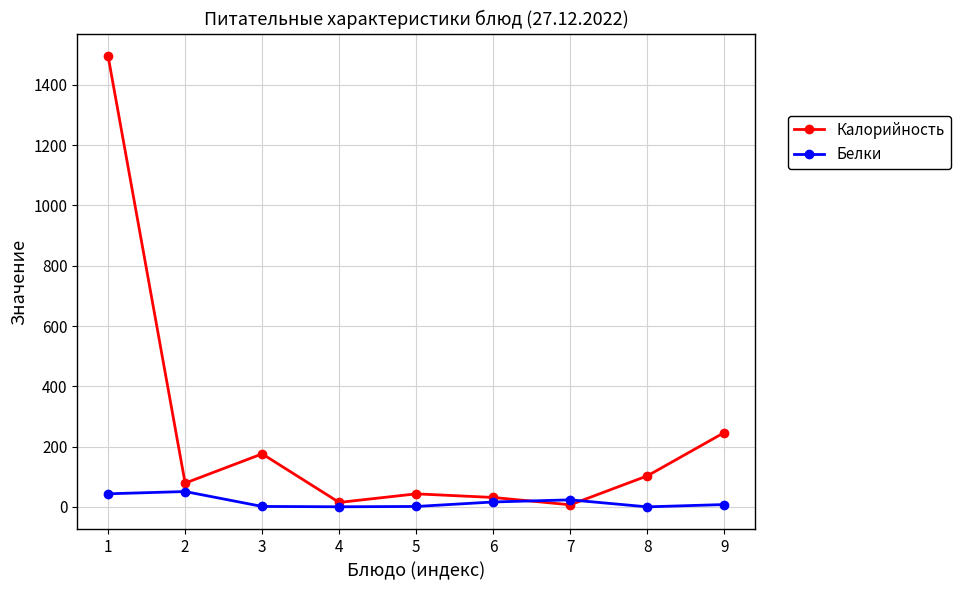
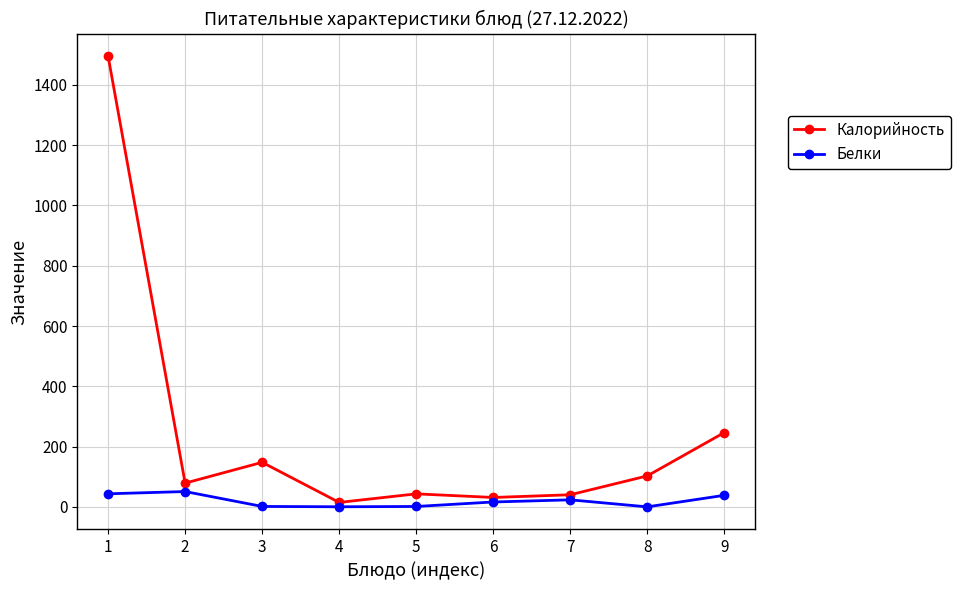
Калорийность, 3: 180 -> 150
Калорийность, 7: 10 -> 40
Белки, 9: 10 -> 40
